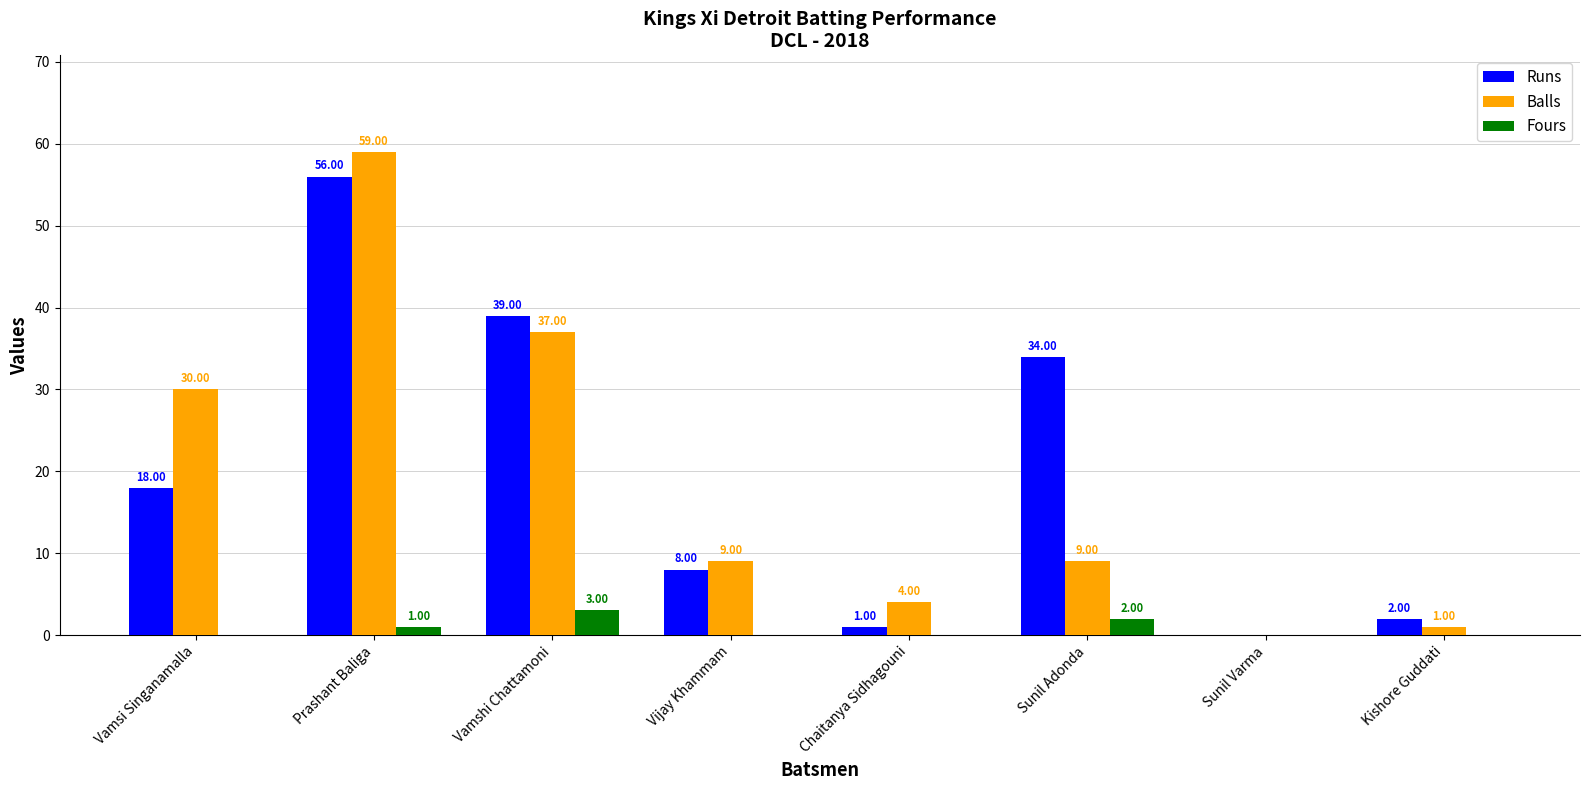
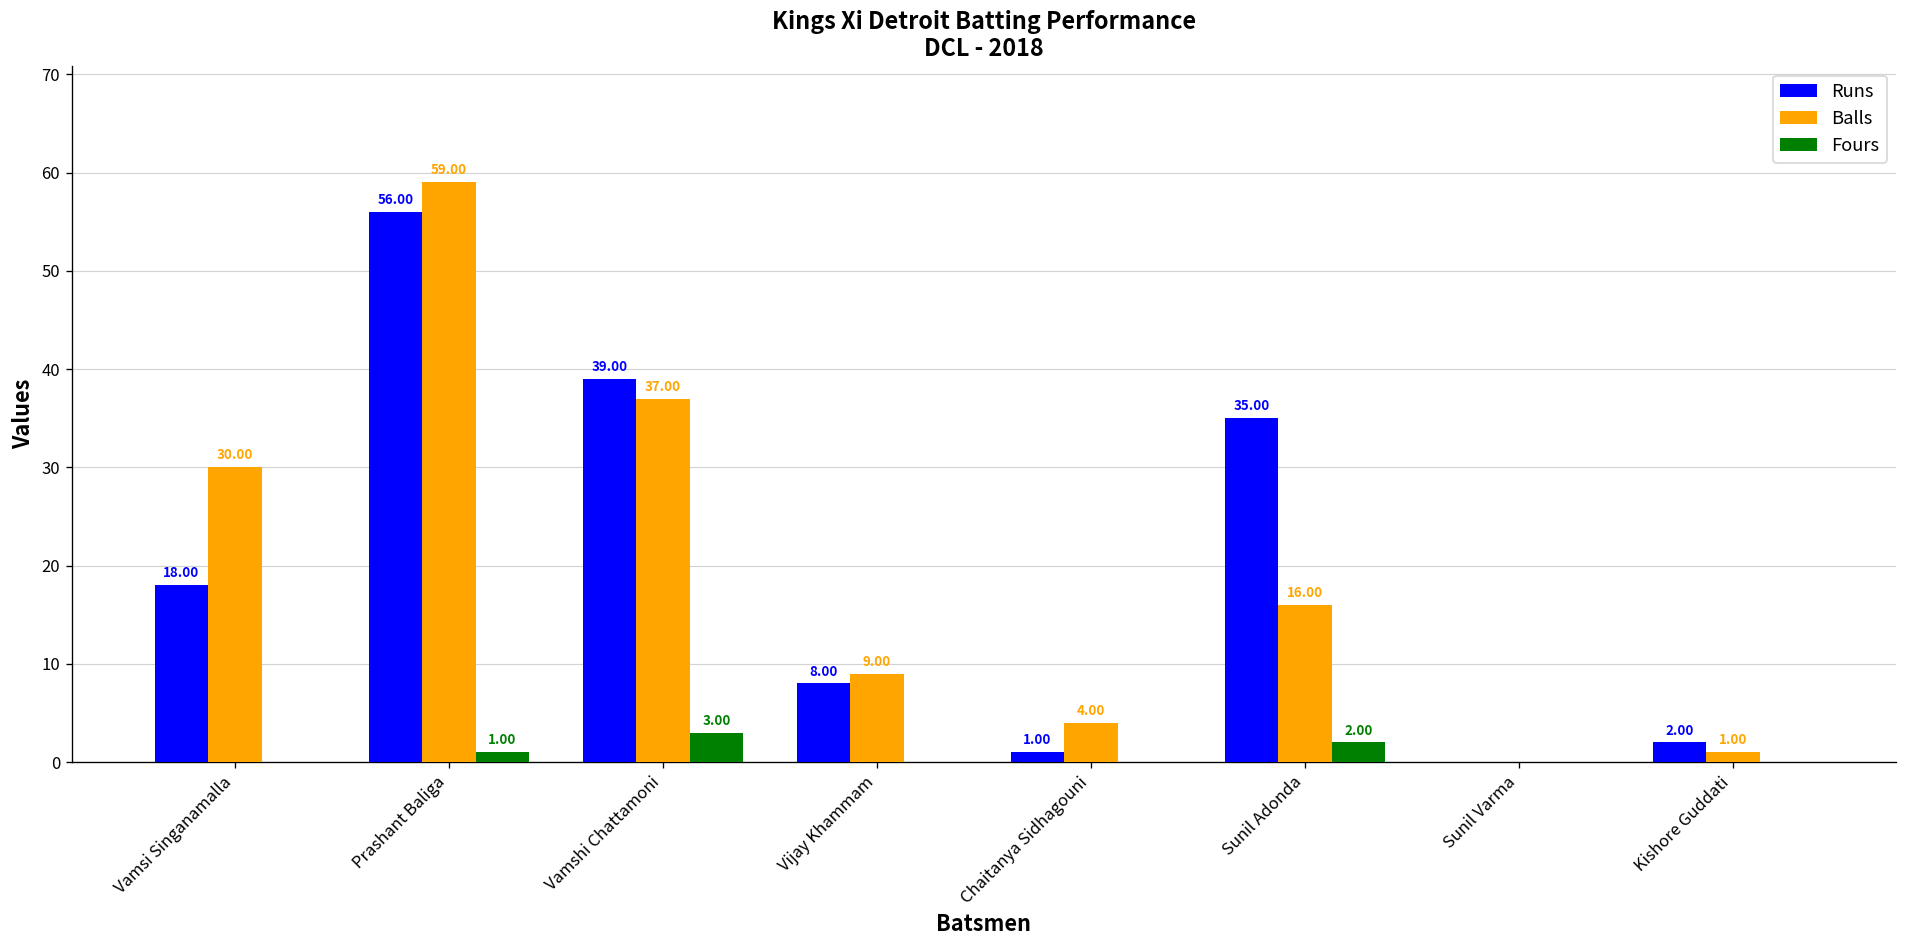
Runs, Sunil Adonda: 34.00 -> 35.00
Balls, Sunil Adonda: 9.00 -> 16.00
